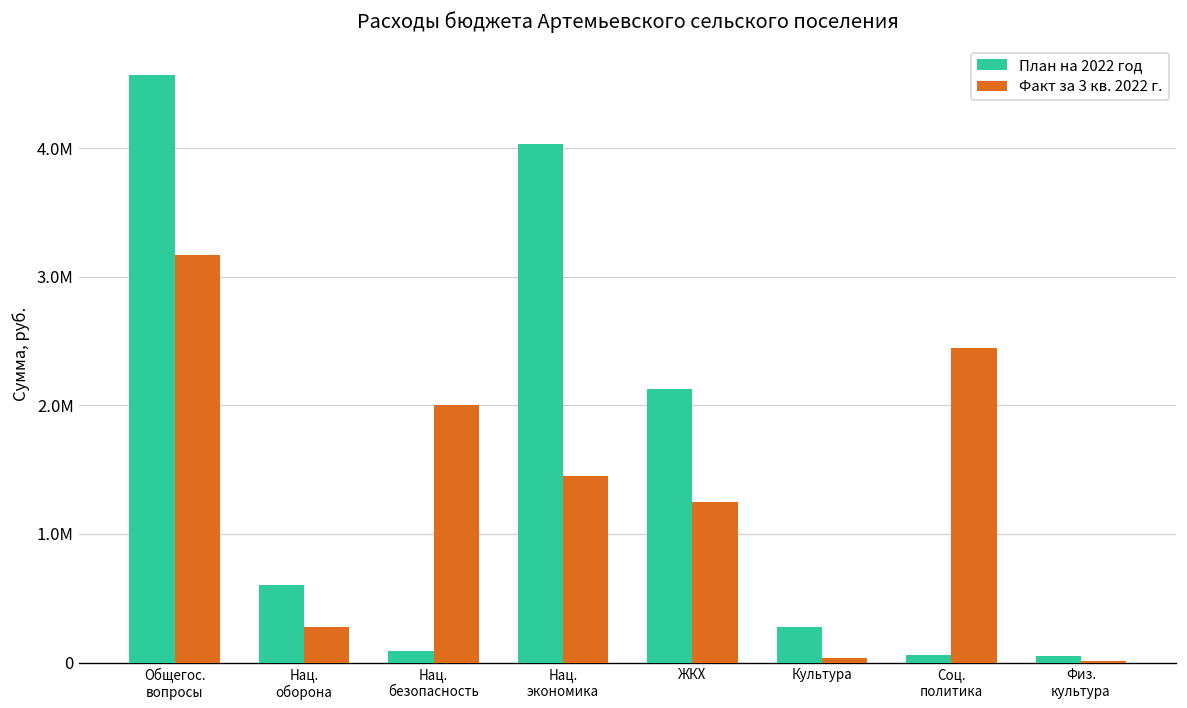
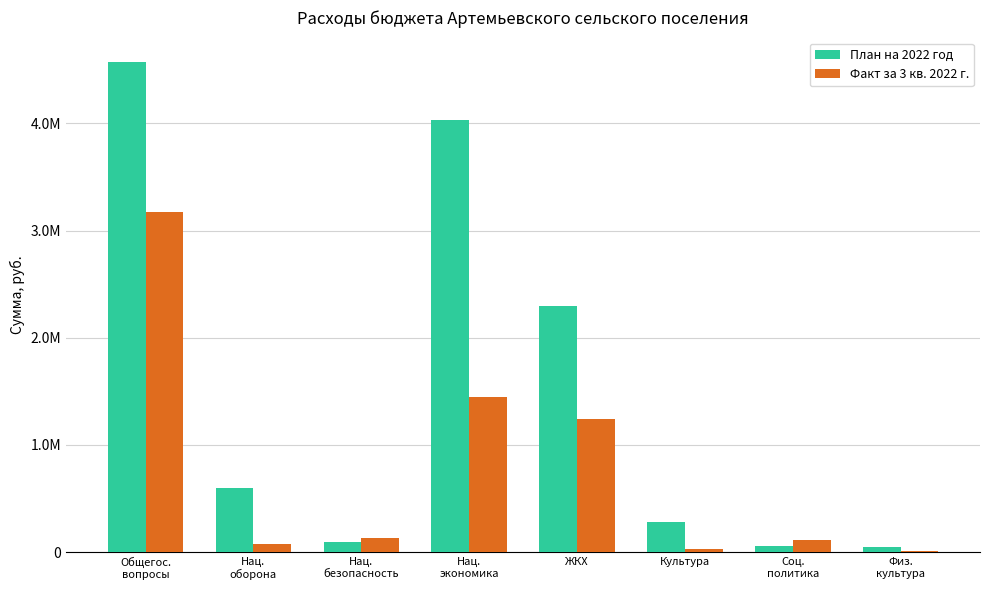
Факт за 3 кв. 2022 г., Нац. оборона: 280000 -> 80000
Факт за 3 кв. 2022 г., Нац. безопасность: 2000000 -> 130000
План на 2022 год, ЖКХ: 2130000 -> 2300000
Факт за 3 кв. 2022 г., Соц. политика: 2450000 -> 110000
